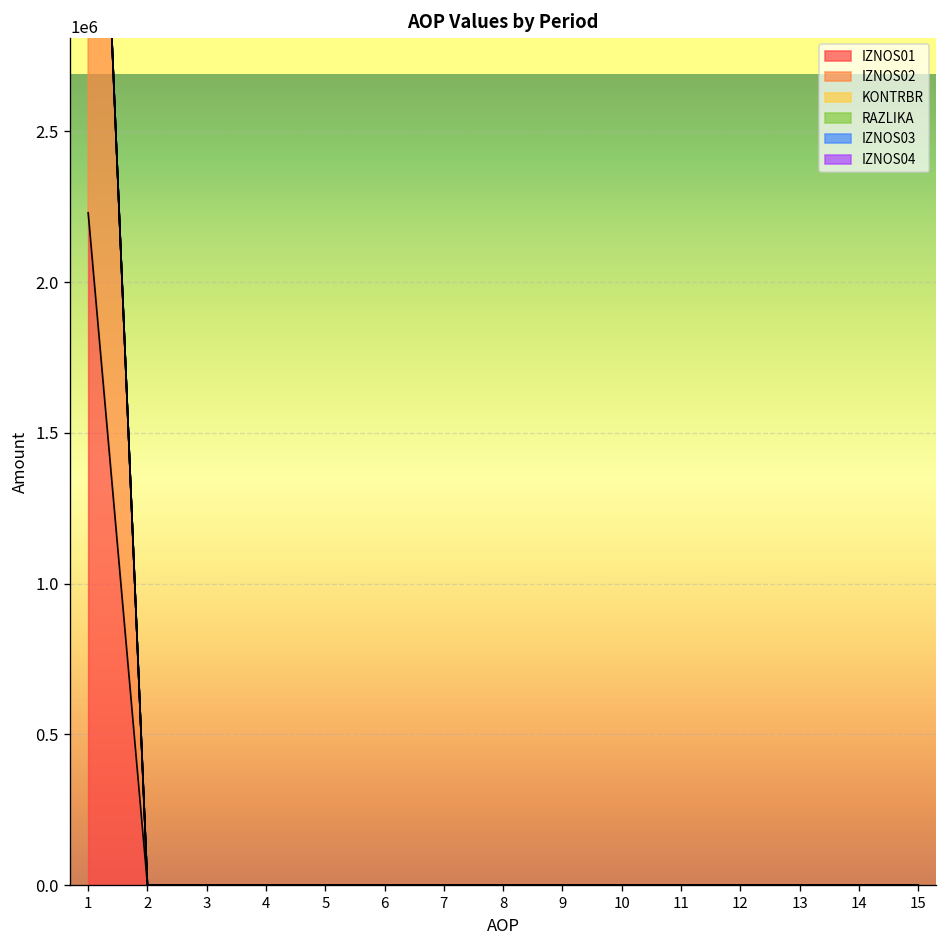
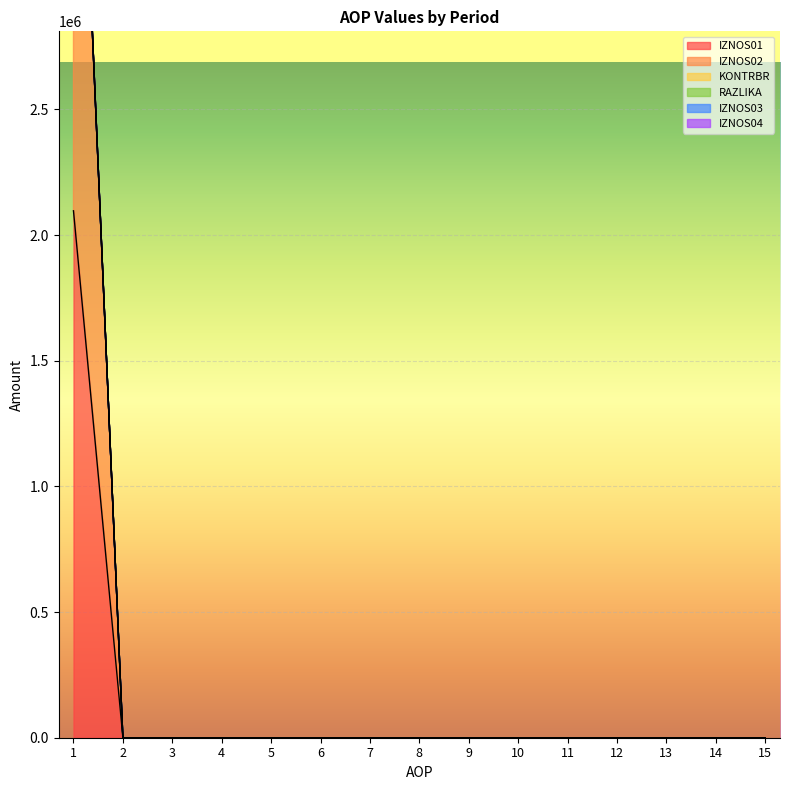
IZNOS01, 1: 2230000 -> 2100000
